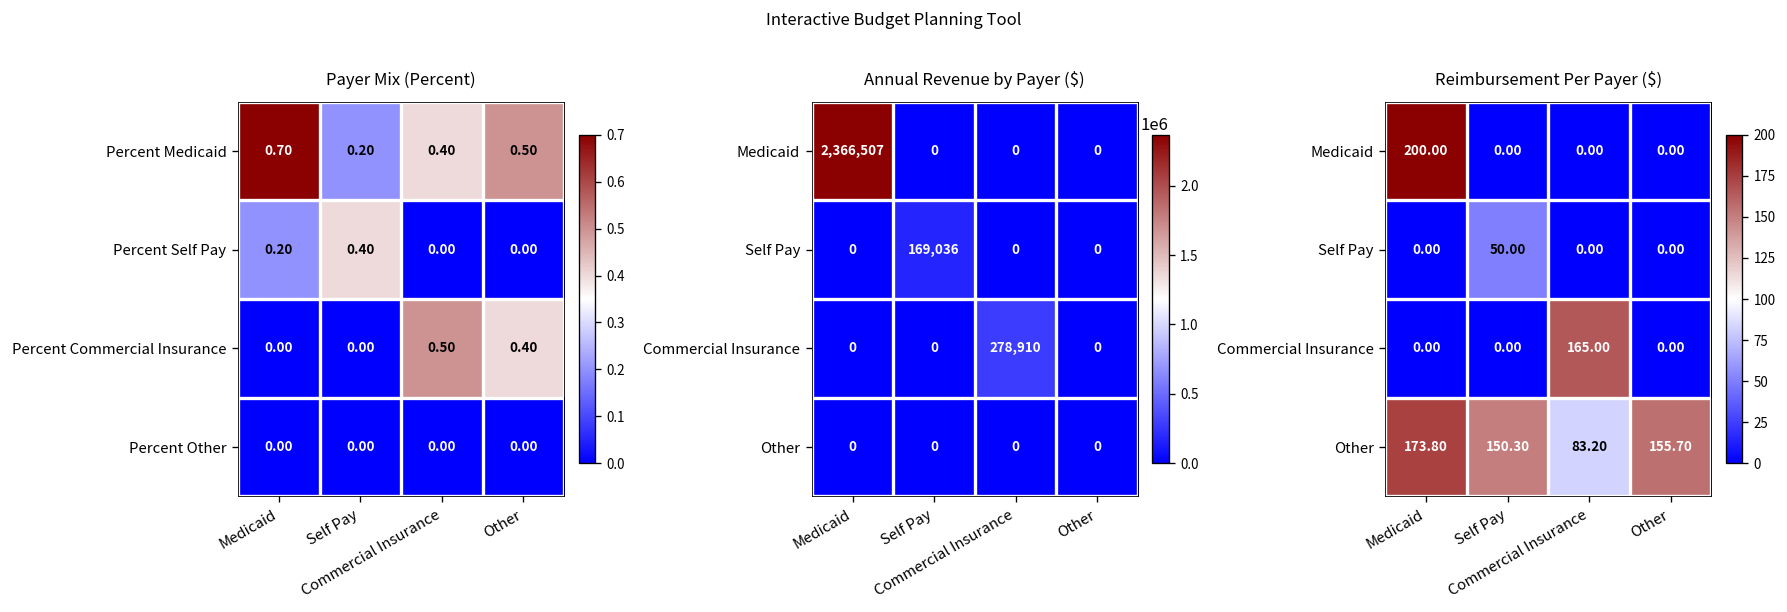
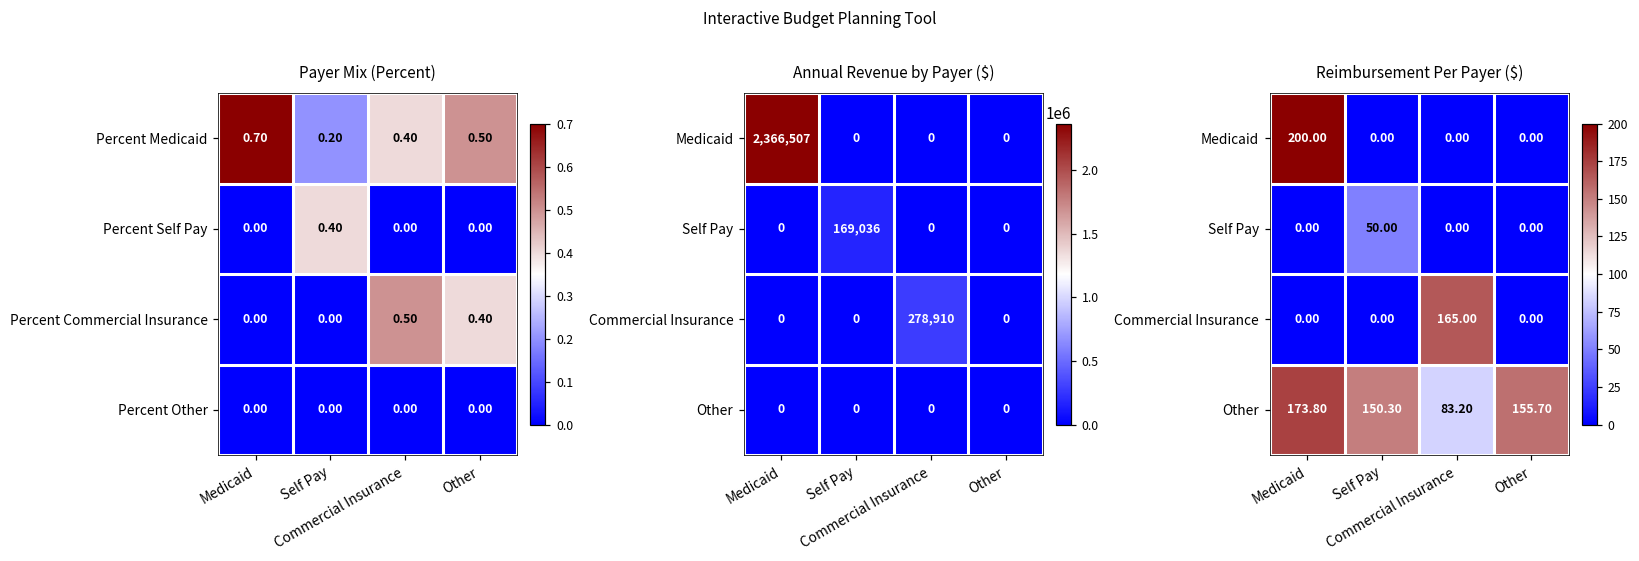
Payer Mix (Percent), Percent Self Pay, Medicaid: 0.20 -> 0.00
